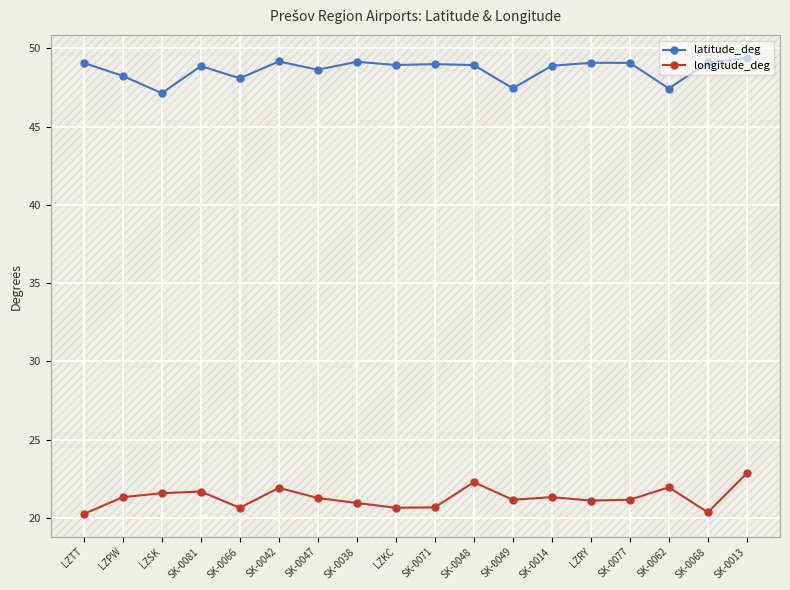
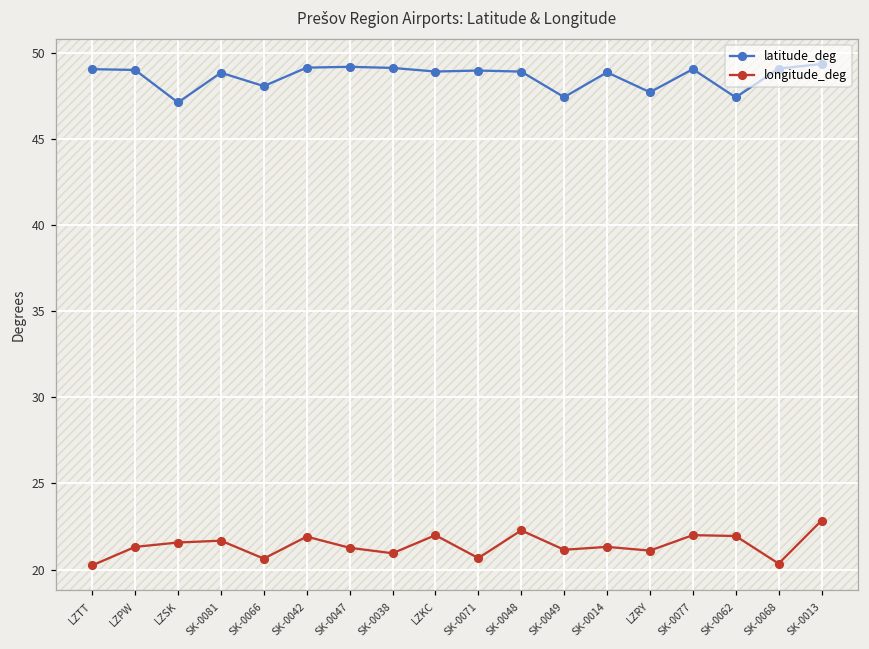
latitude_deg, LZPW: 48.2 -> 49.0
latitude_deg, SK-0047: 48.6 -> 49.2
longitude_deg, LZKC: 20.6 -> 22.0
latitude_deg, LZRY: 49.1 -> 47.7
longitude_deg, SK-0077: 21.2 -> 22.0
